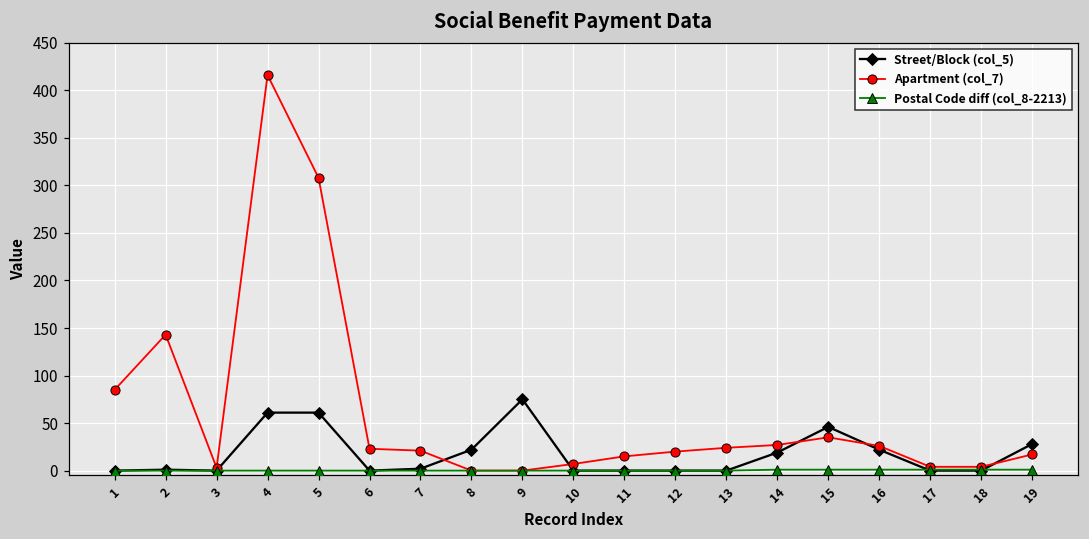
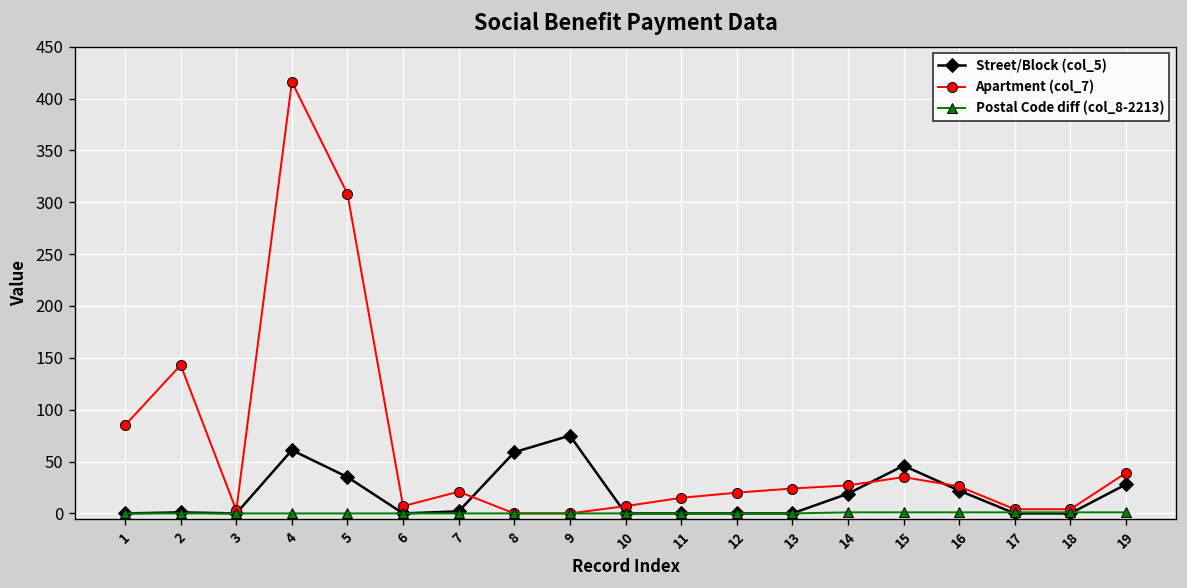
Street/Block (col_5), 5: 60 -> 40
Apartment (col_7), 6: 20 -> 10
Street/Block (col_5), 8: 20 -> 60
Apartment (col_7), 19: 20 -> 40
